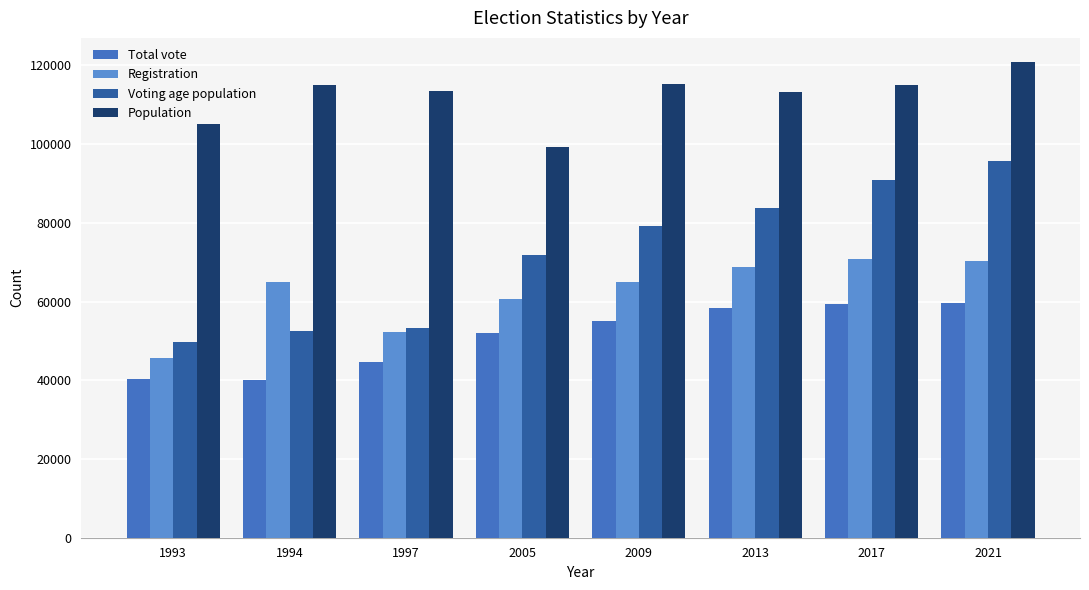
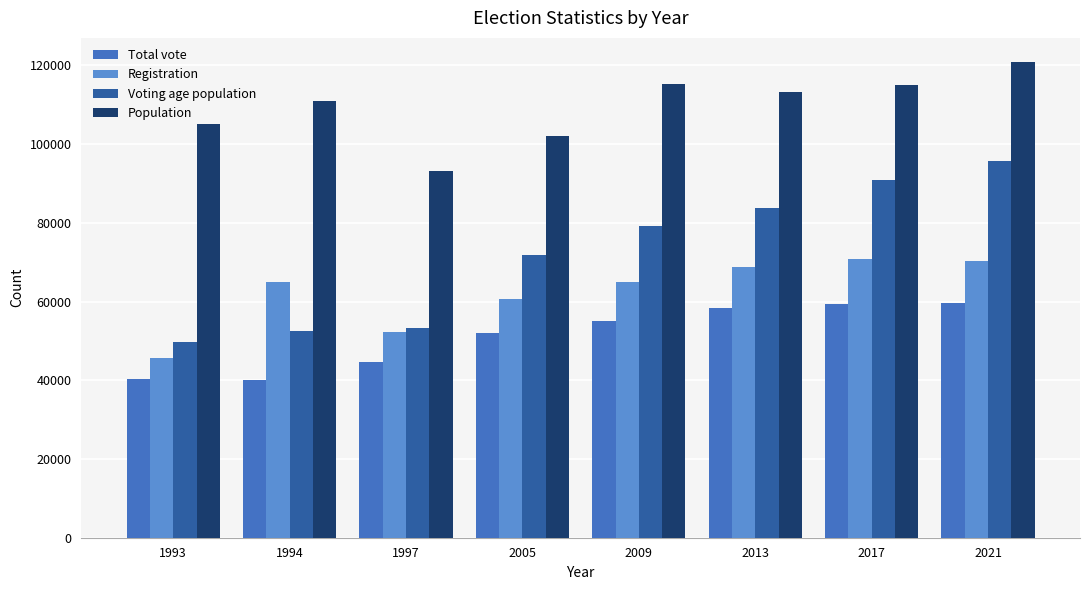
Population, 1994: 115000 -> 111000
Population, 1997: 113000 -> 93000
Population, 2005: 99000 -> 102000
